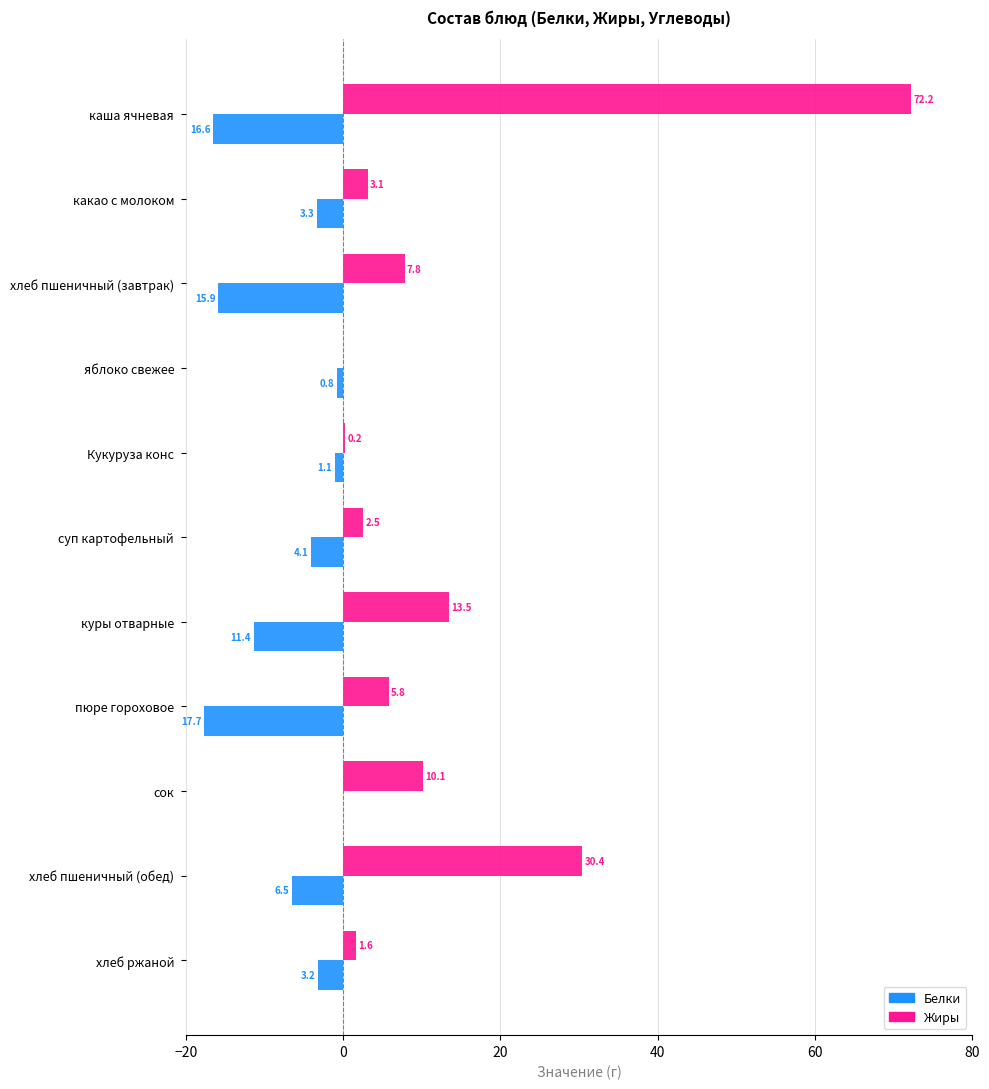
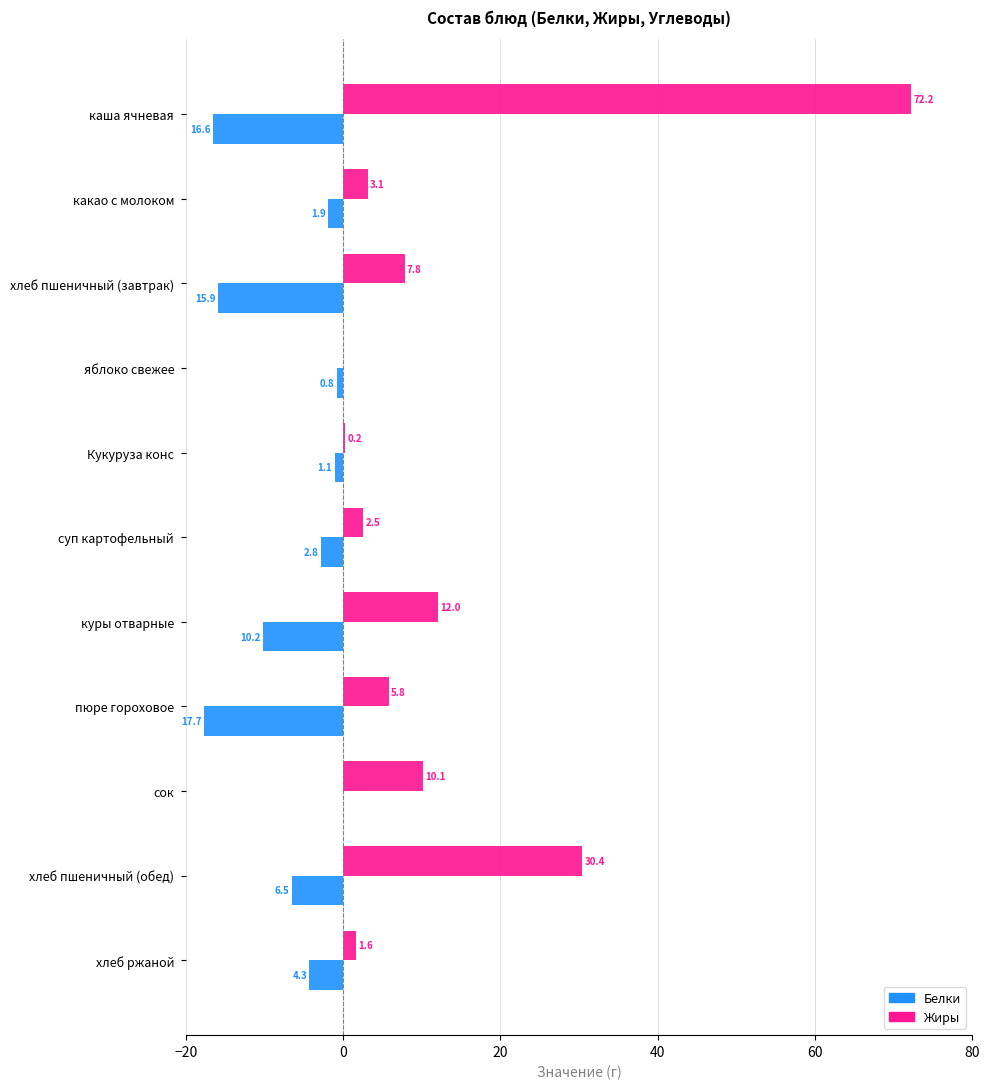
Белки, какао с молоком: 3.3 -> 1.9
Белки, суп картофельный: 4.1 -> 2.8
Жиры, куры отварные: 13.5 -> 12.0
Белки, куры отварные: 11.4 -> 10.2
Белки, хлеб ржаной: 3.2 -> 4.3
